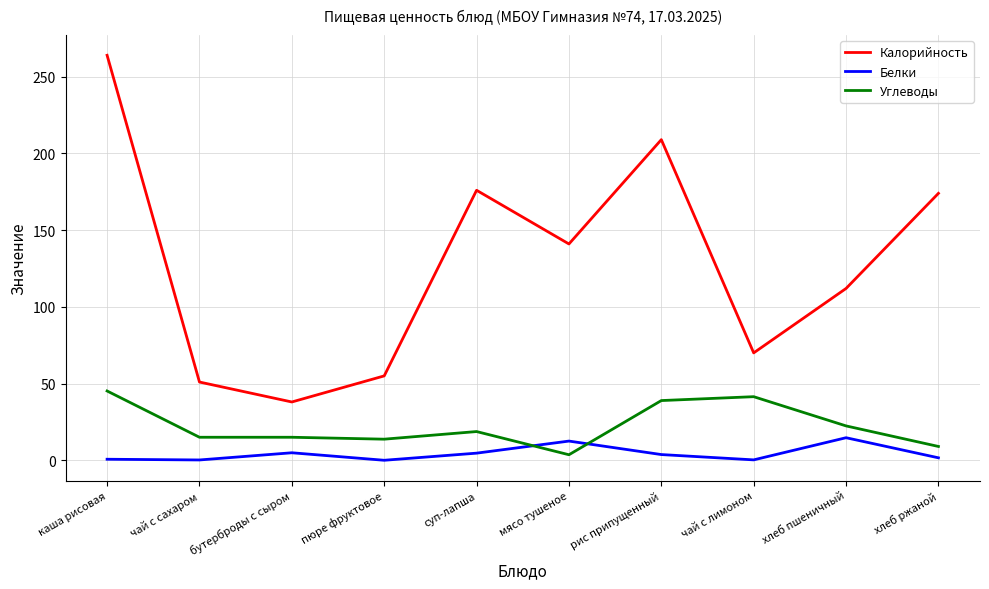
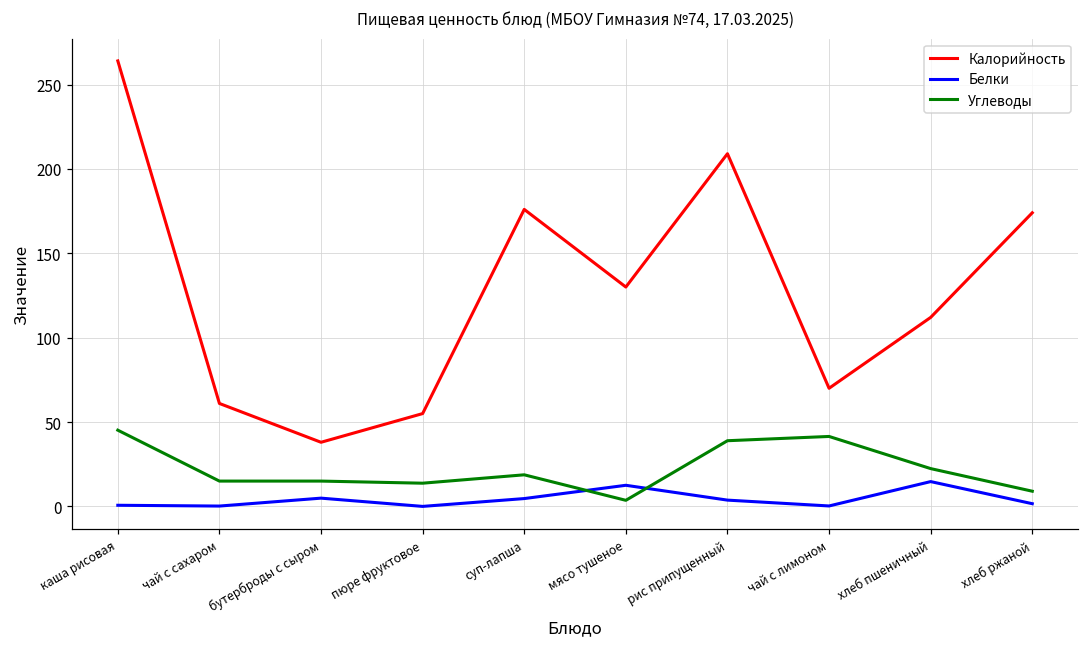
Калорийность, чай с сахаром: 51 -> 61
Калорийность, мясо тушеное: 141 -> 130
